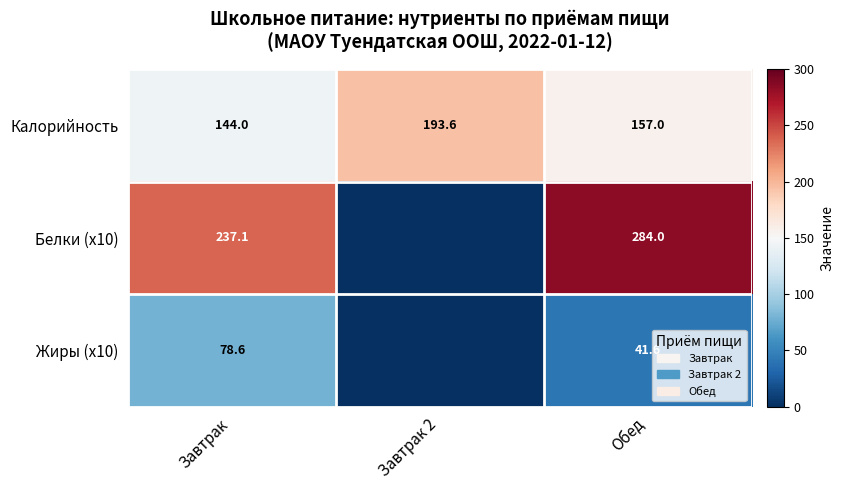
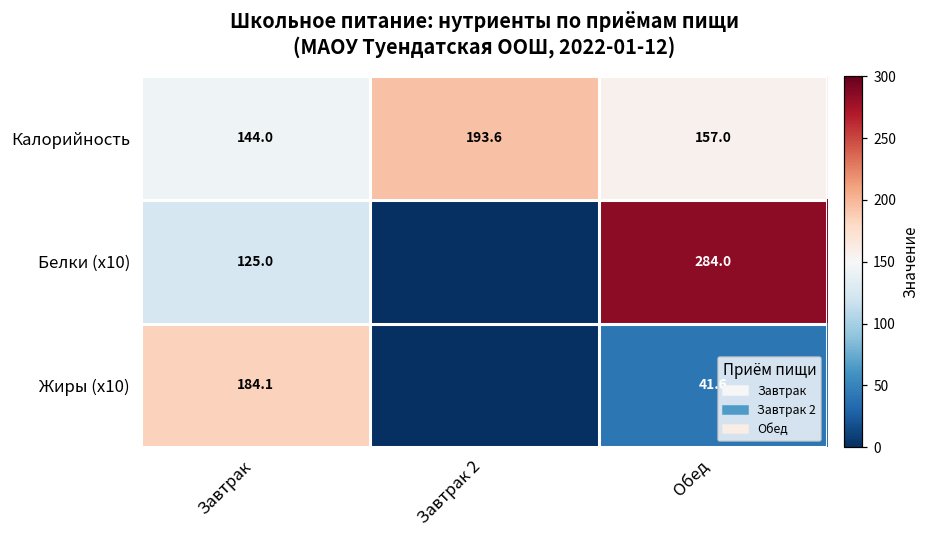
Белки (x10), Завтрак: 237.1 -> 125.0
Жиры (x10), Завтрак: 78.6 -> 184.1
